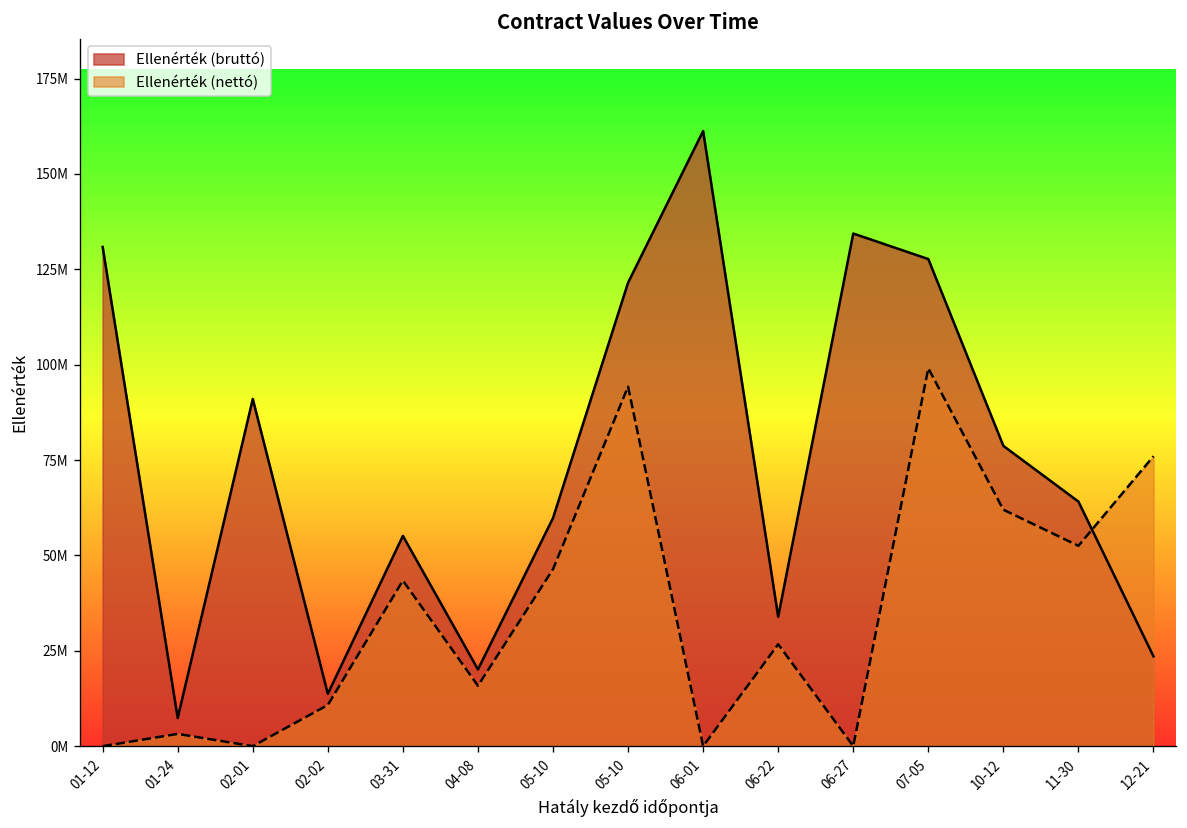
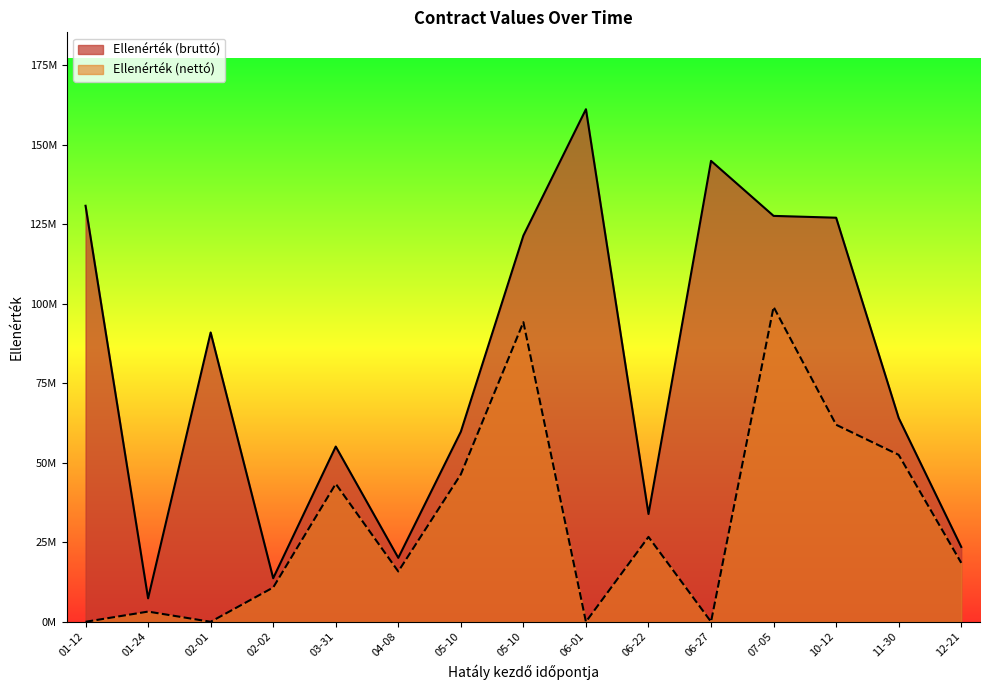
Ellenérték (bruttó), 06-27: 134000000 -> 145000000
Ellenérték (bruttó), 10-12: 79000000 -> 127000000
Ellenérték (nettó), 12-21: 76000000 -> 19000000
